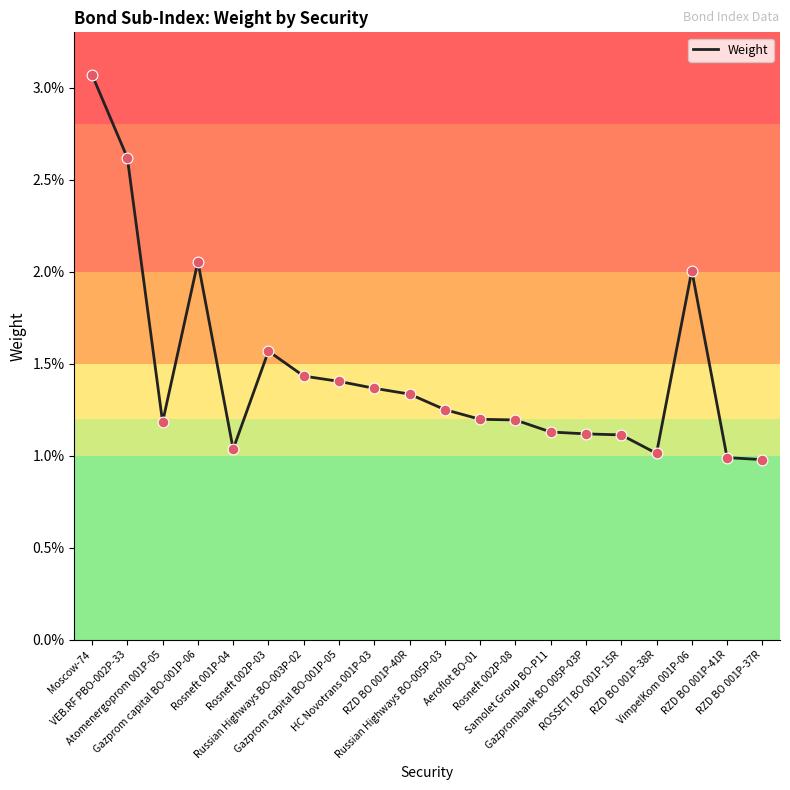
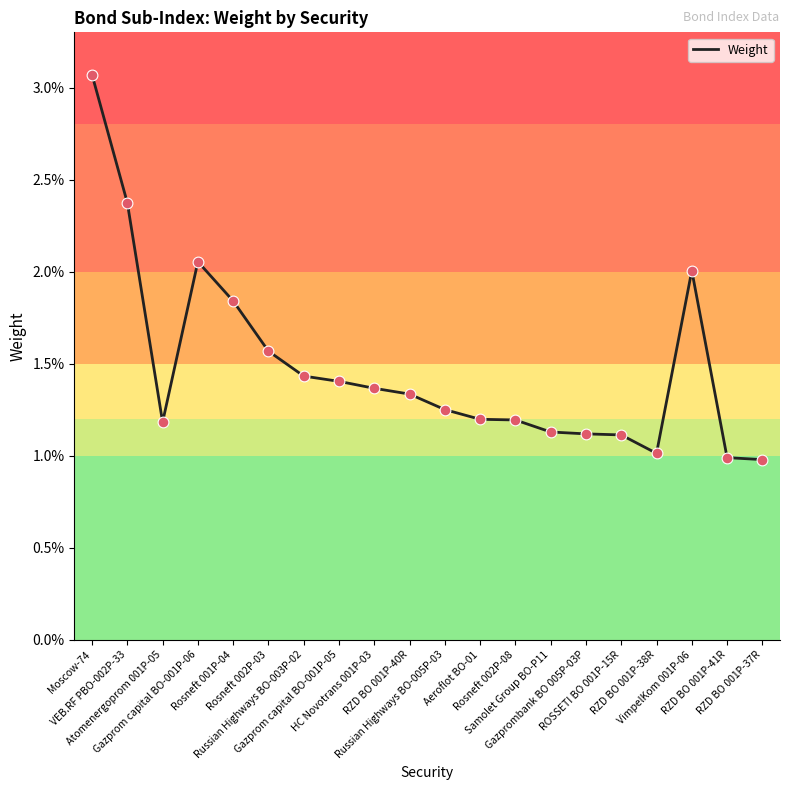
VEB.RF PBO-002P-33: 2.62% -> 2.37%
Rosneft 001P-04: 1.04% -> 1.84%
